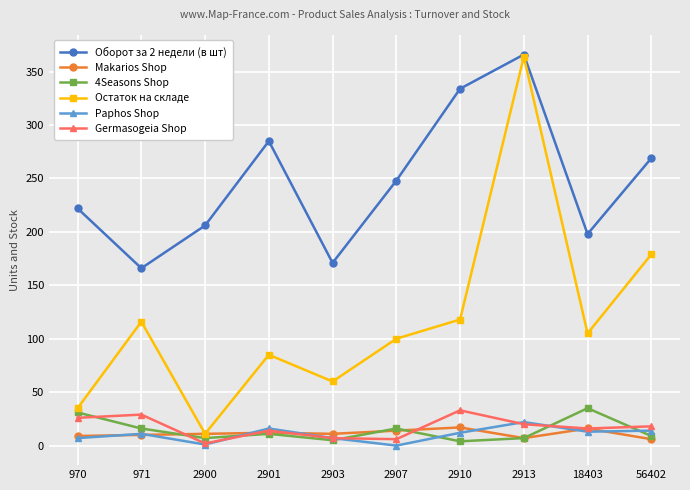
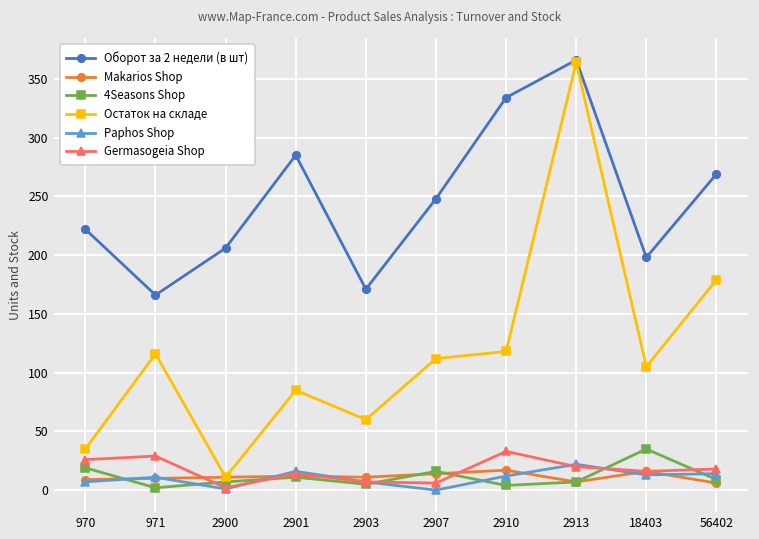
4Seasons Shop, 970: 31 -> 19
4Seasons Shop, 971: 16 -> 2
Остаток на складе, 2907: 100 -> 112
